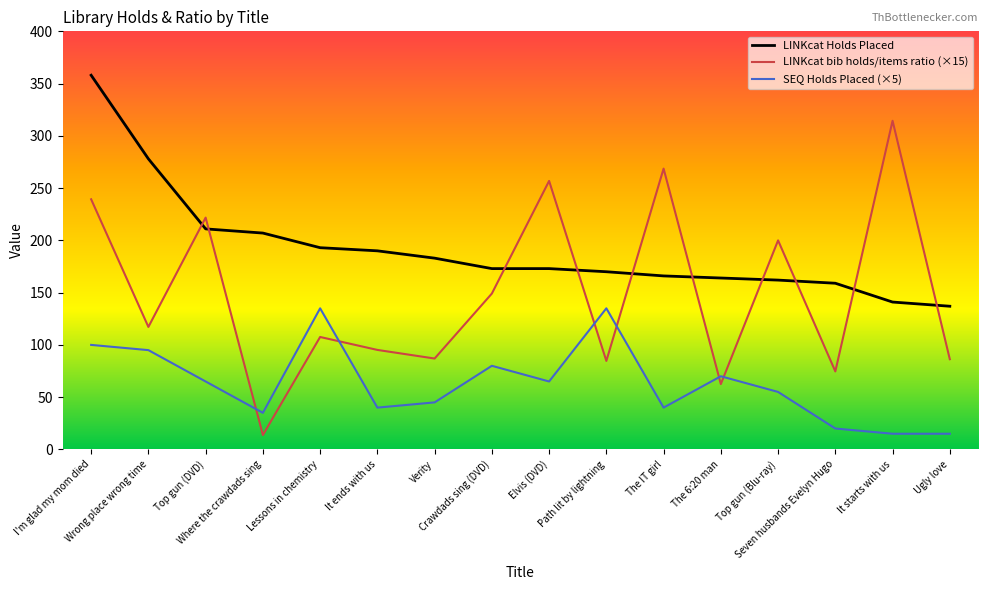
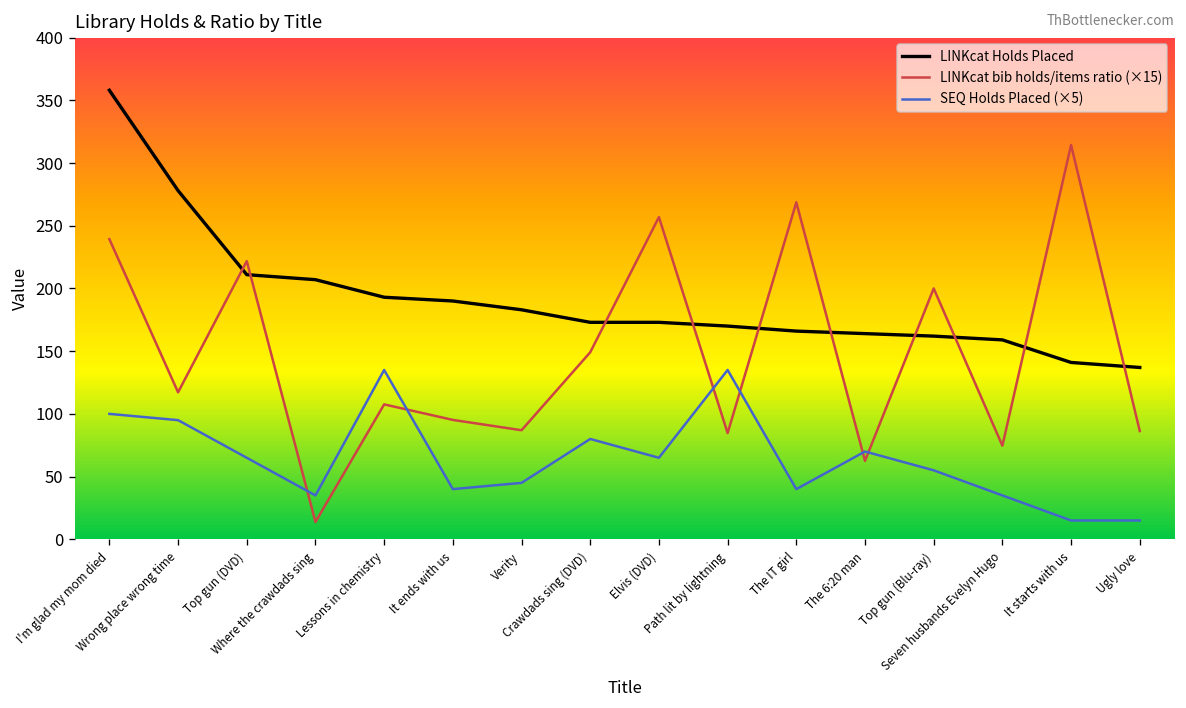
SEQ Holds Placed (×5), Seven husbands Evelyn Hugo: 20 -> 35
